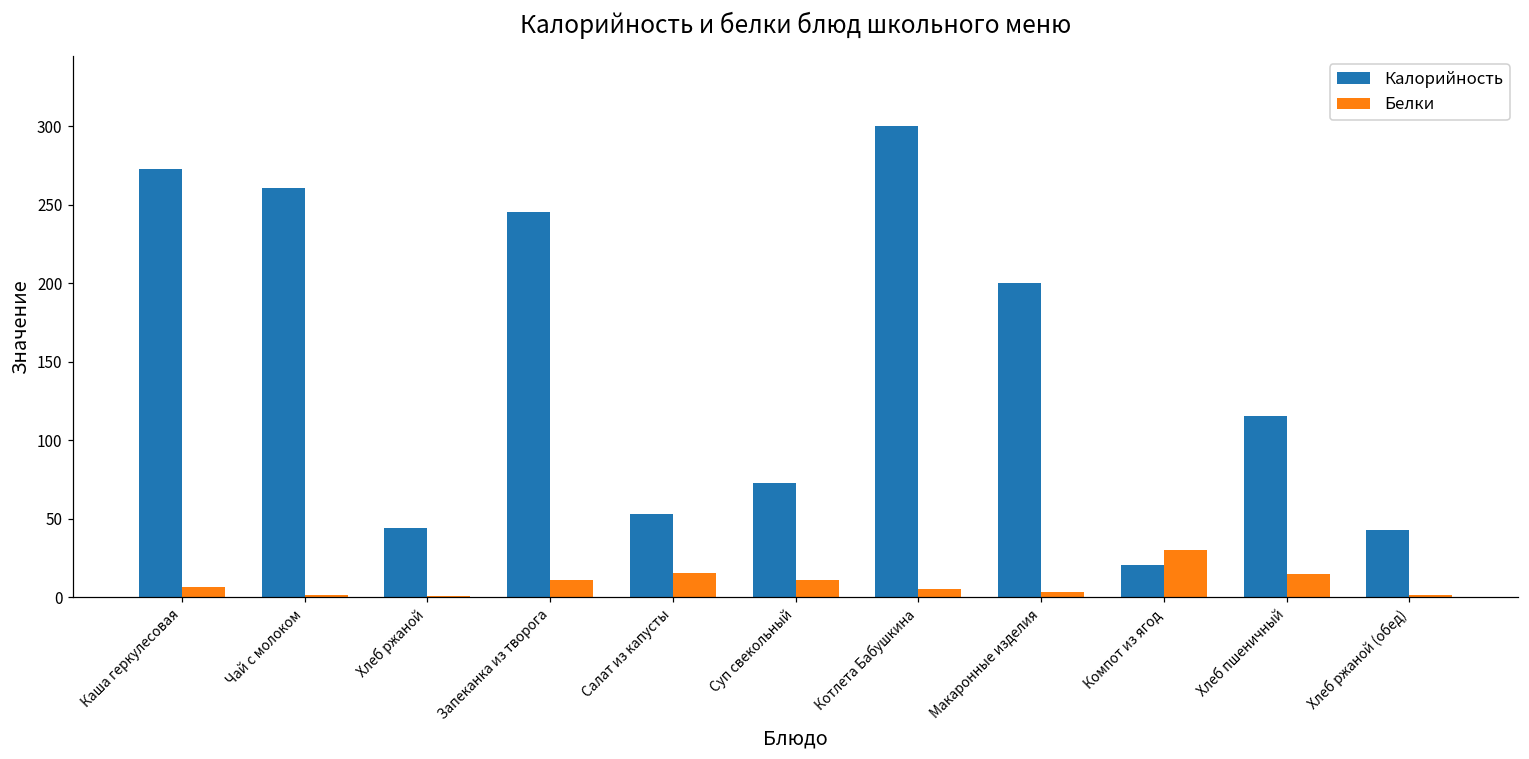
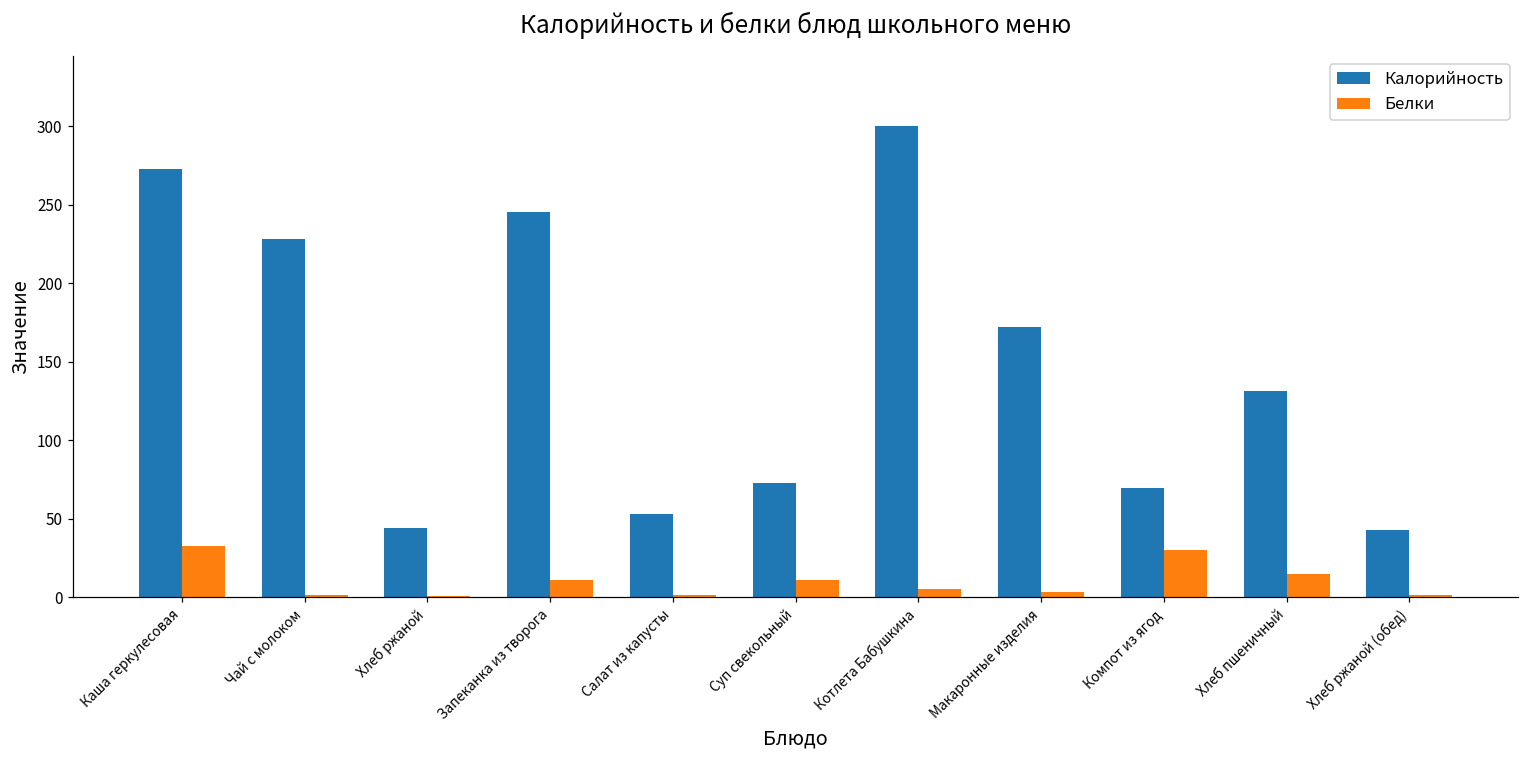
Белки, Каша геркулесовая: 7 -> 33
Калорийность, Чай с молоком: 261 -> 228
Белки, Салат из капусты: 16 -> 1
Калорийность, Макаронные изделия: 200 -> 172
Калорийность, Компот из ягод: 21 -> 69
Калорийность, Хлеб пшеничный: 116 -> 131
